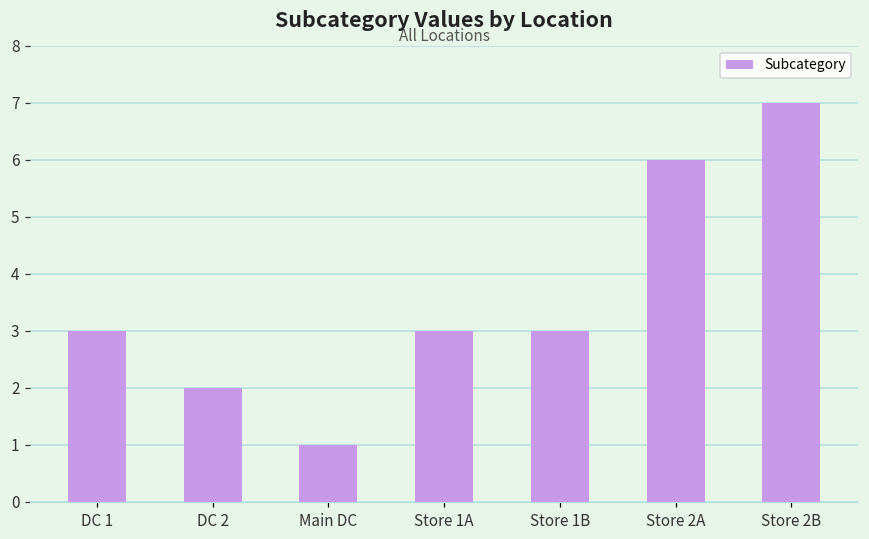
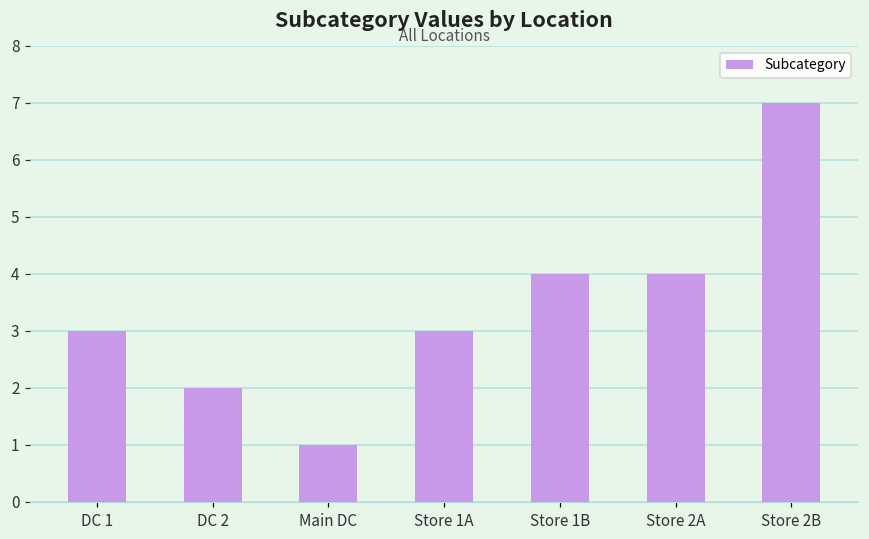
Store 1B: 3 -> 4
Store 2A: 6 -> 4
